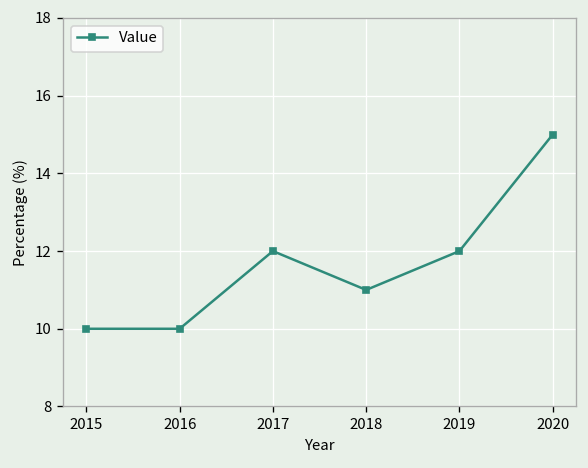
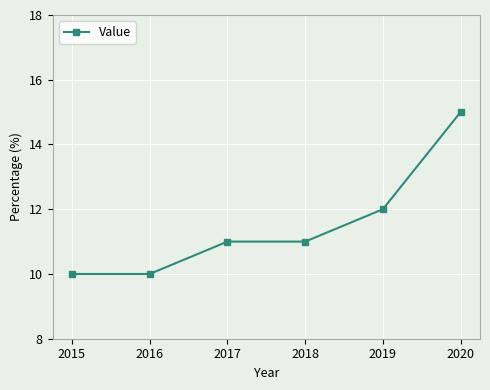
2017: 12 -> 11
